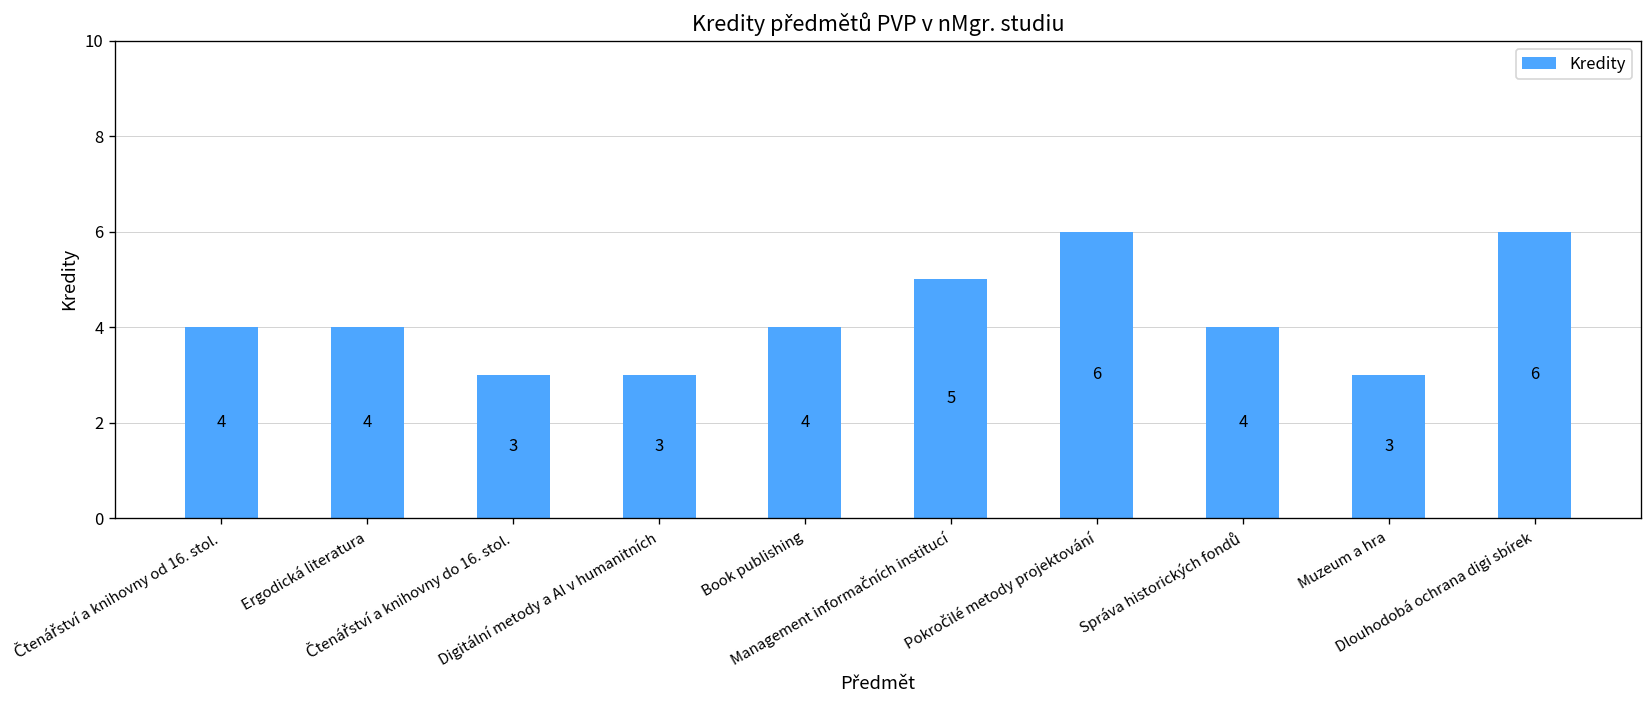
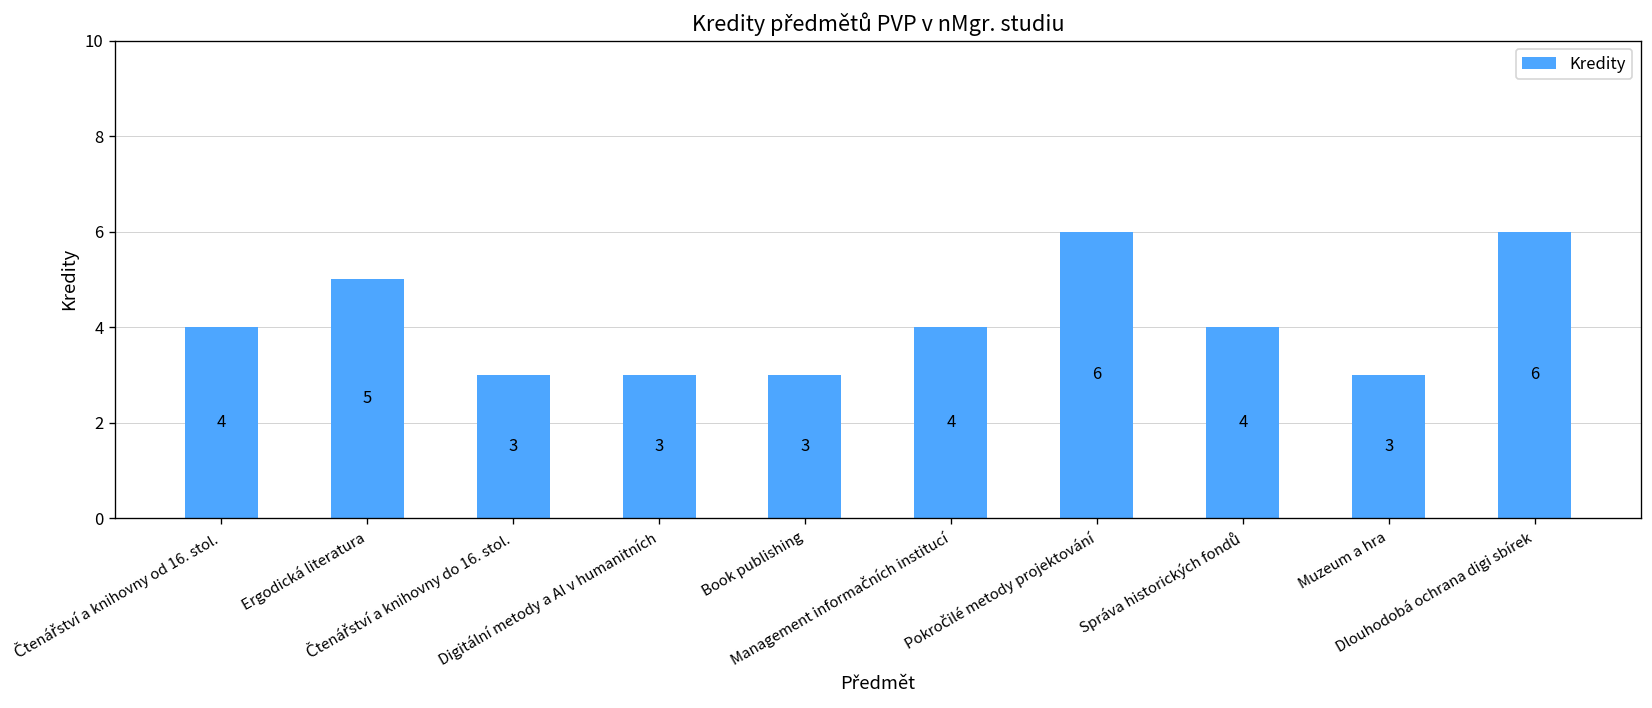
Ergodická literatura: 4 -> 5
Book publishing: 4 -> 3
Management informačních institucí: 5 -> 4
